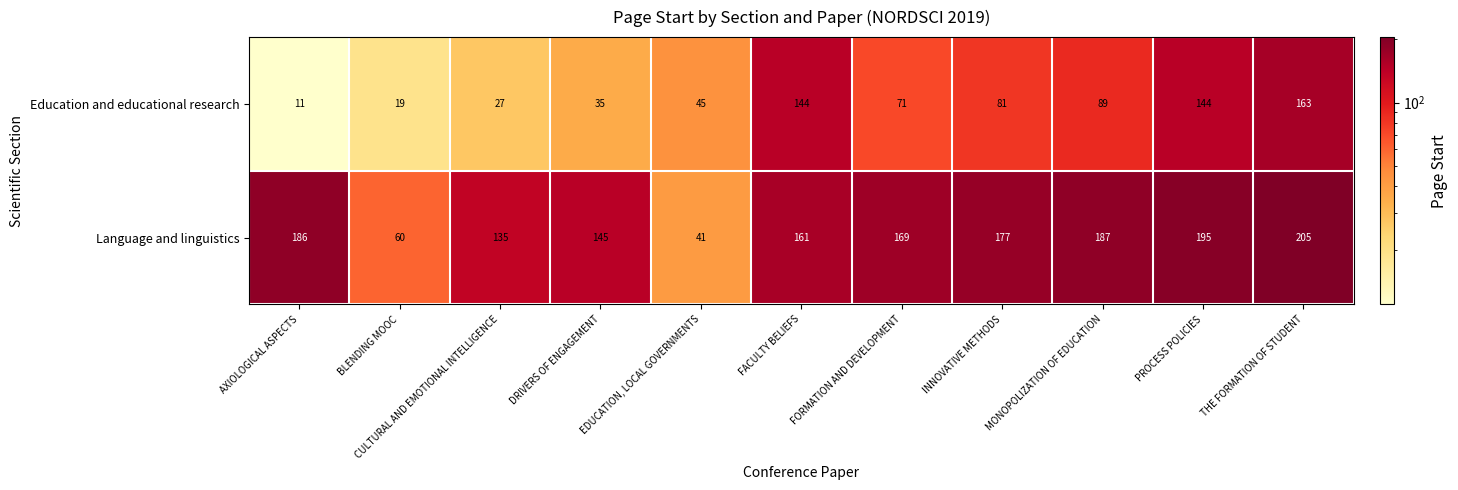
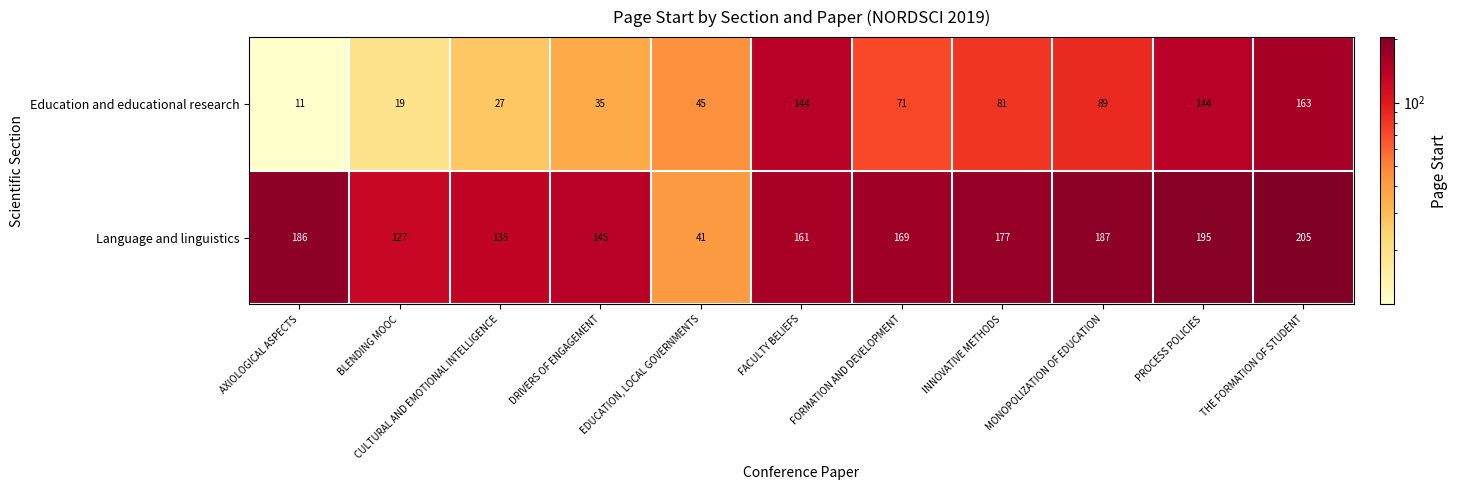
Language and linguistics, BLENDING MOOC: 60 -> 127
